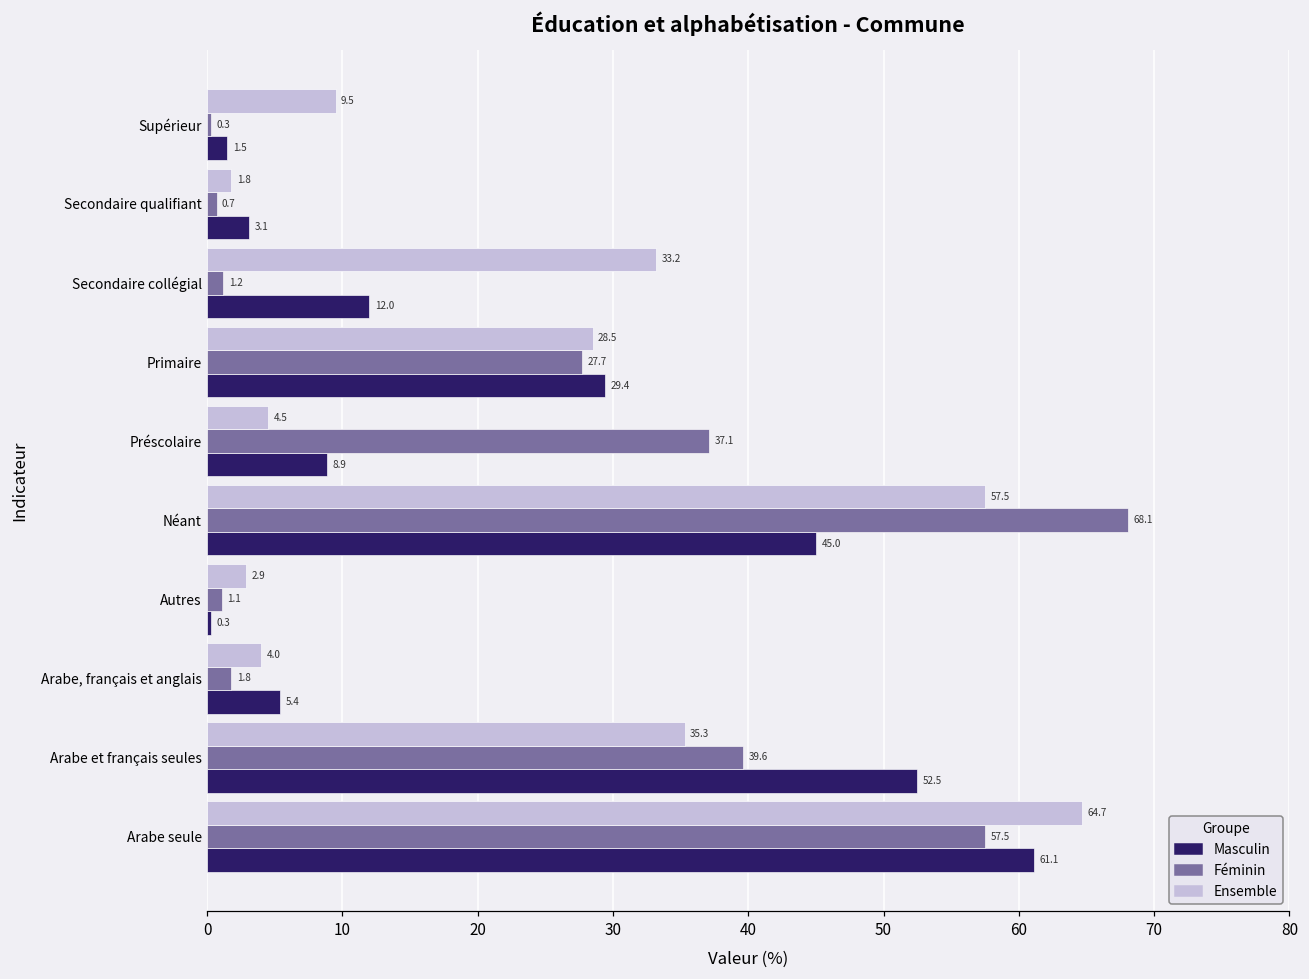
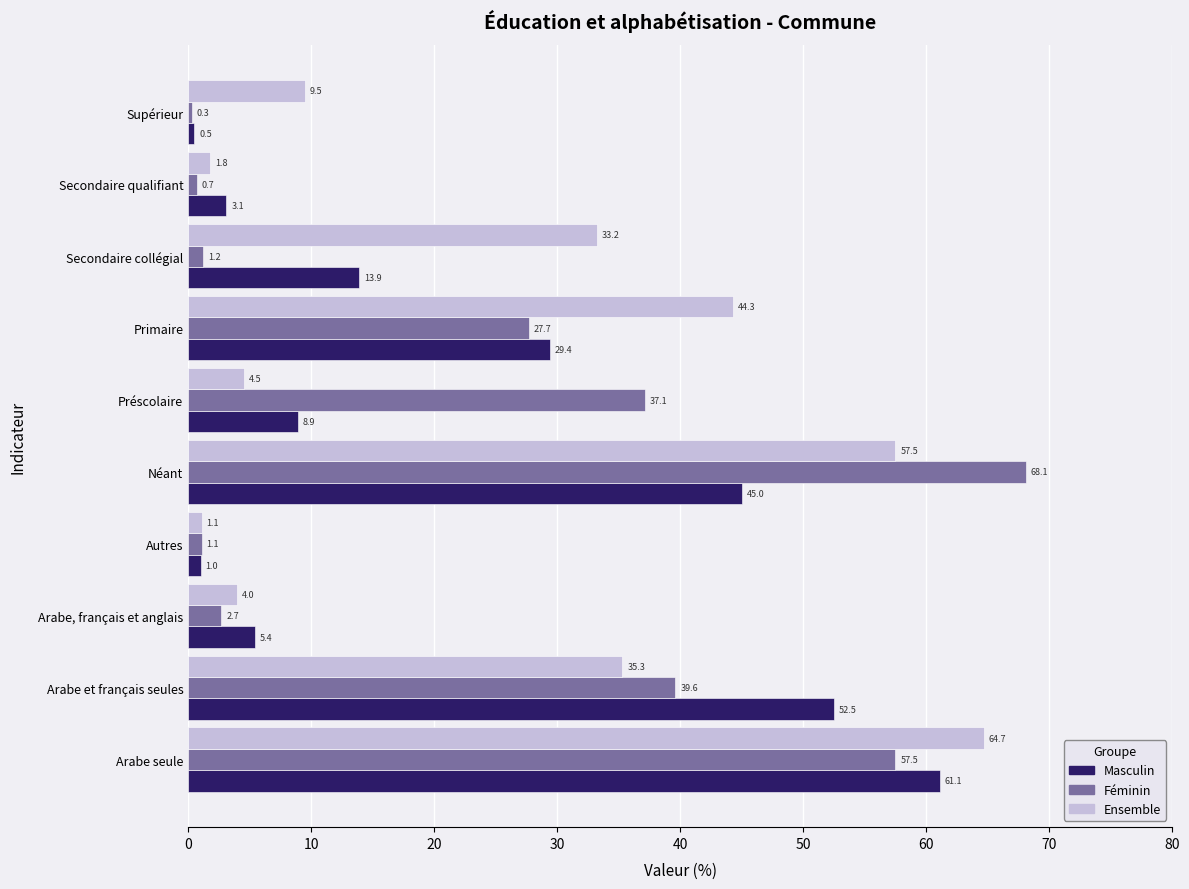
Masculin, Supérieur: 1.5 -> 0.5
Masculin, Secondaire collégial: 12.0 -> 13.9
Ensemble, Primaire: 28.5 -> 44.3
Ensemble, Autres: 2.9 -> 1.1
Masculin, Autres: 0.3 -> 1.0
Féminin, Arabe, français et anglais: 1.8 -> 2.7
